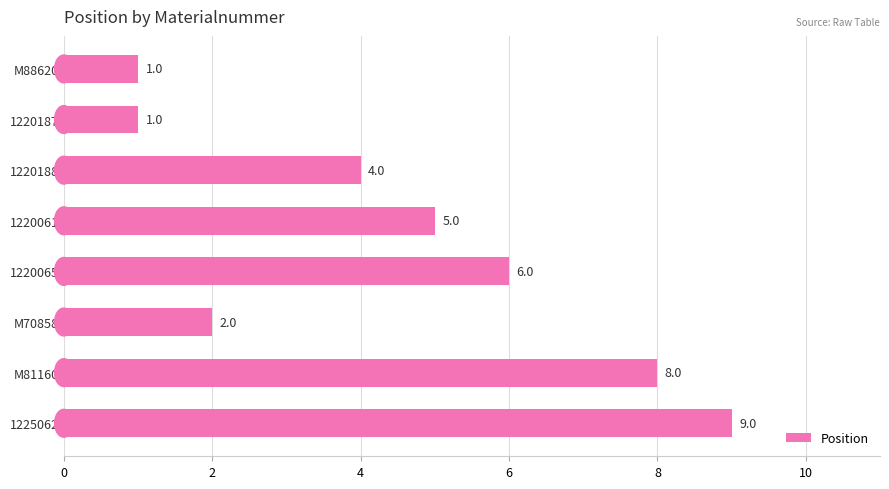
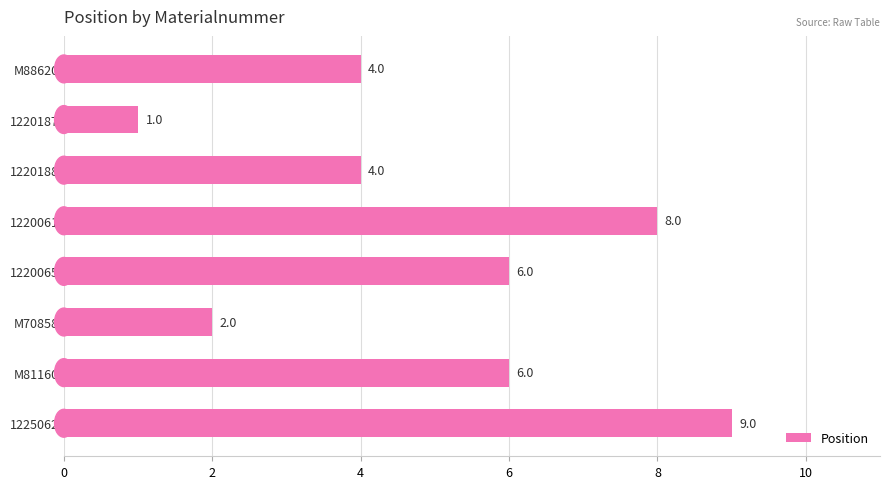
M88620: 1.0 -> 4.0
1220061: 5.0 -> 8.0
M81160: 8.0 -> 6.0
